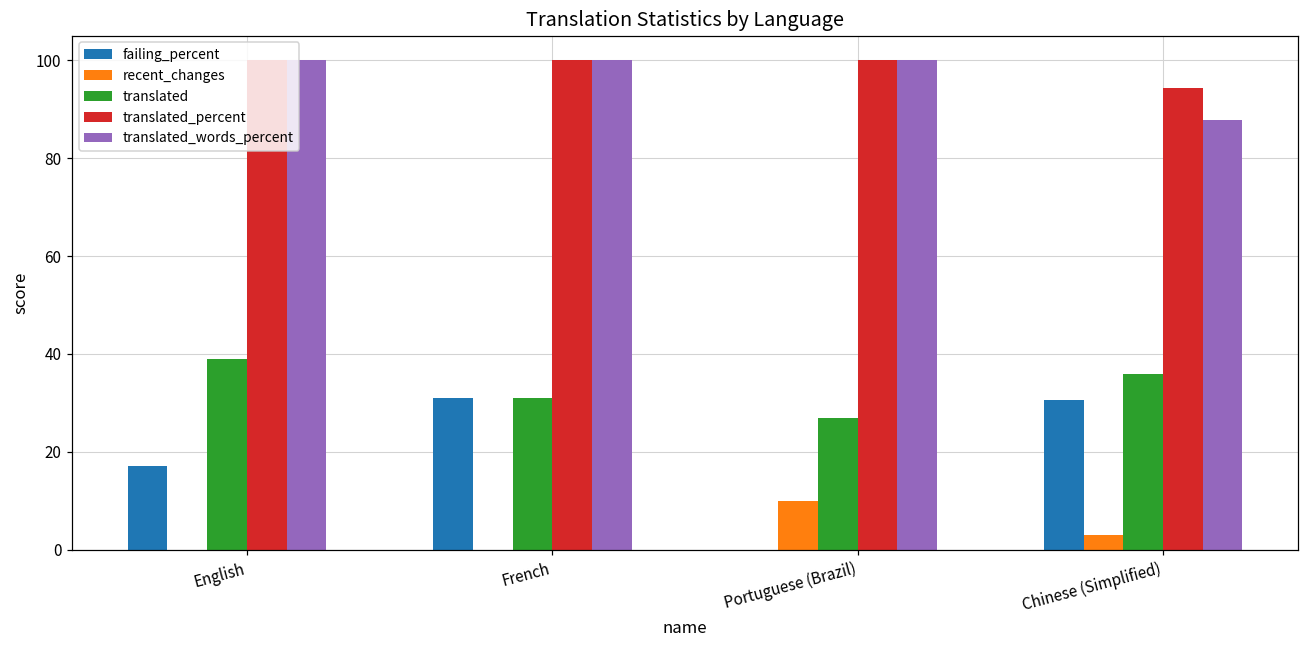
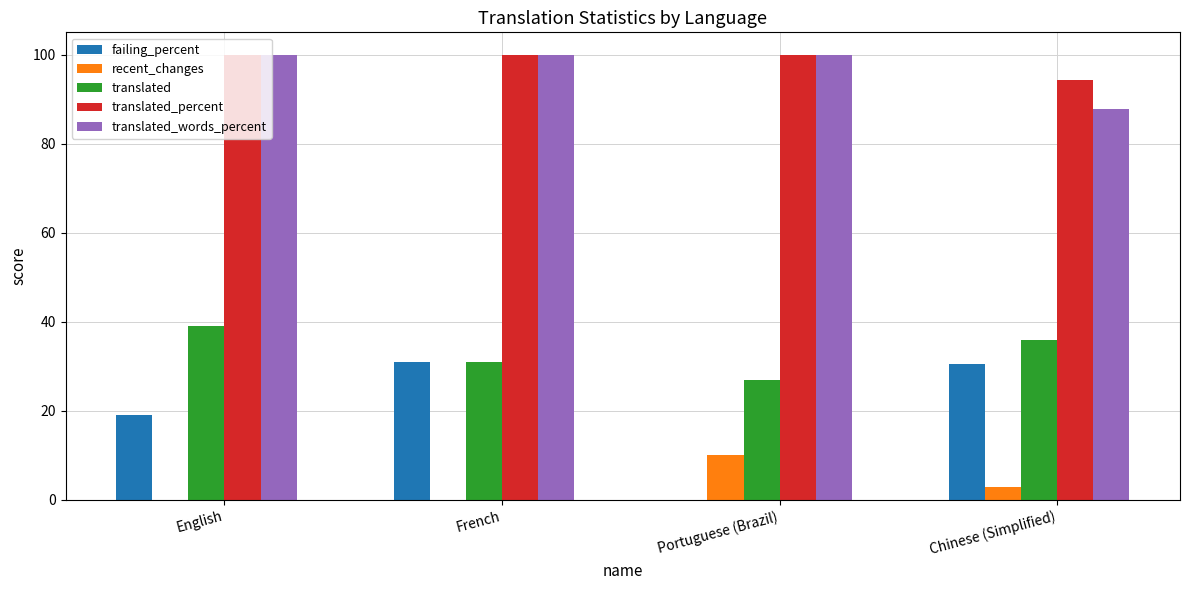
failing_percent, English: 17 -> 19
